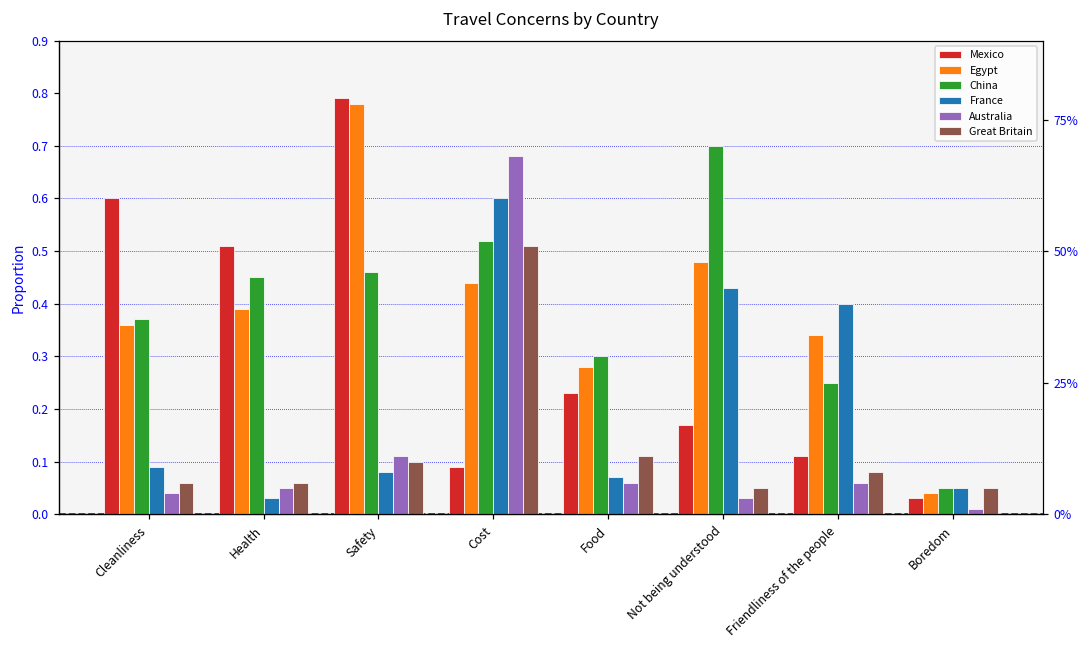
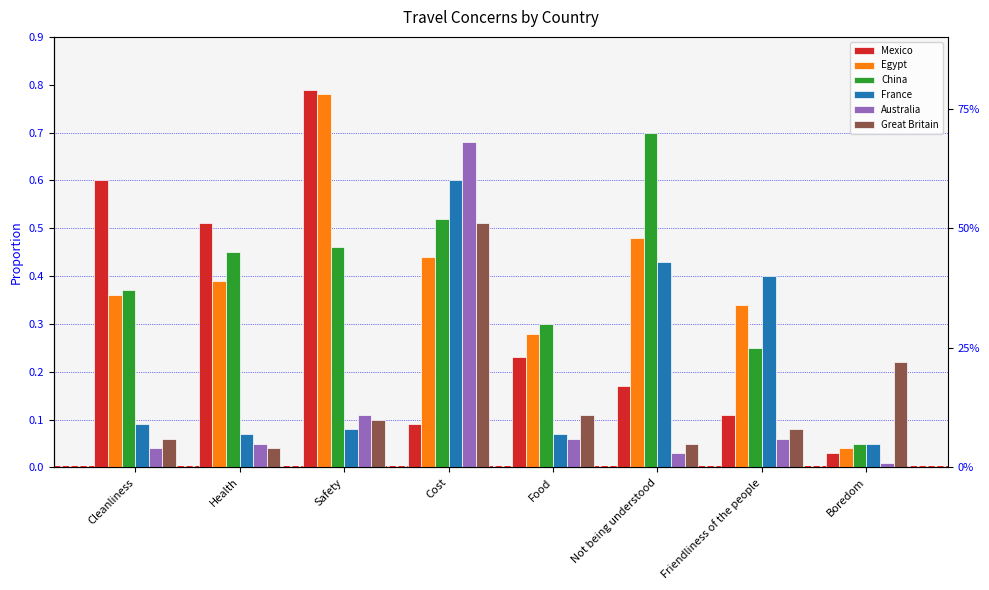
France, Health: 0.03 -> 0.07
Great Britain, Health: 0.06 -> 0.04
Great Britain, Boredom: 0.05 -> 0.22
